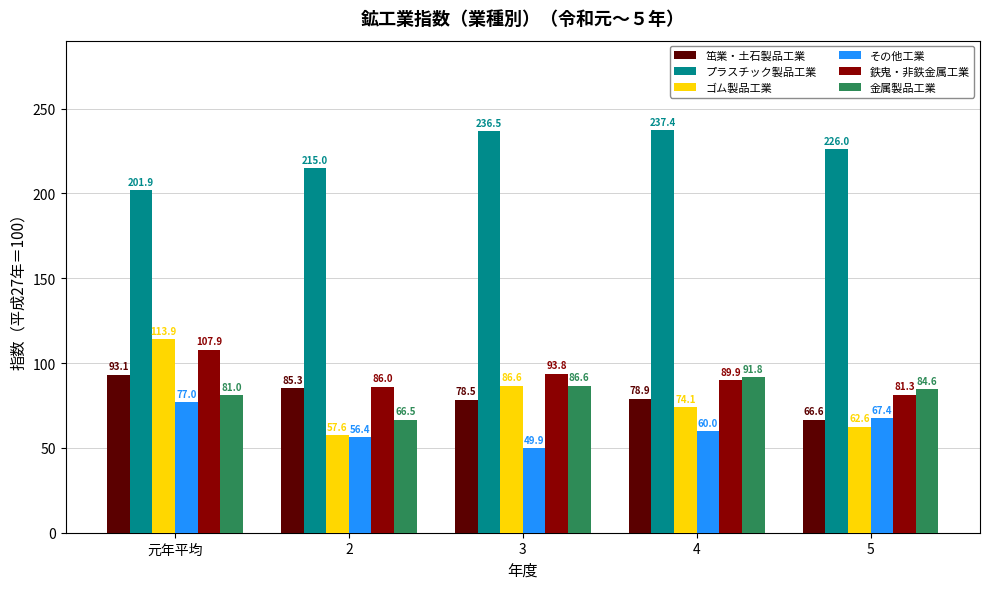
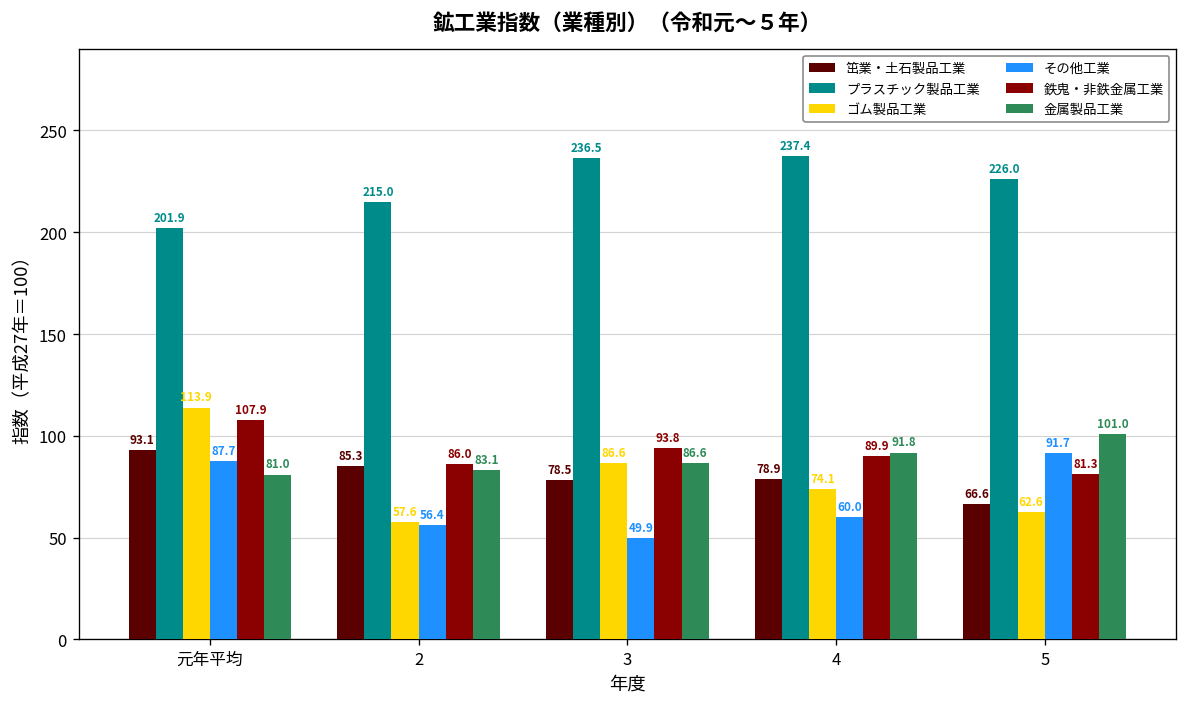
その他工業, 元年平均: 77.0 -> 87.7
金属製品工業, 2: 66.5 -> 83.1
その他工業, 5: 67.4 -> 91.7
金属製品工業, 5: 84.6 -> 101.0
